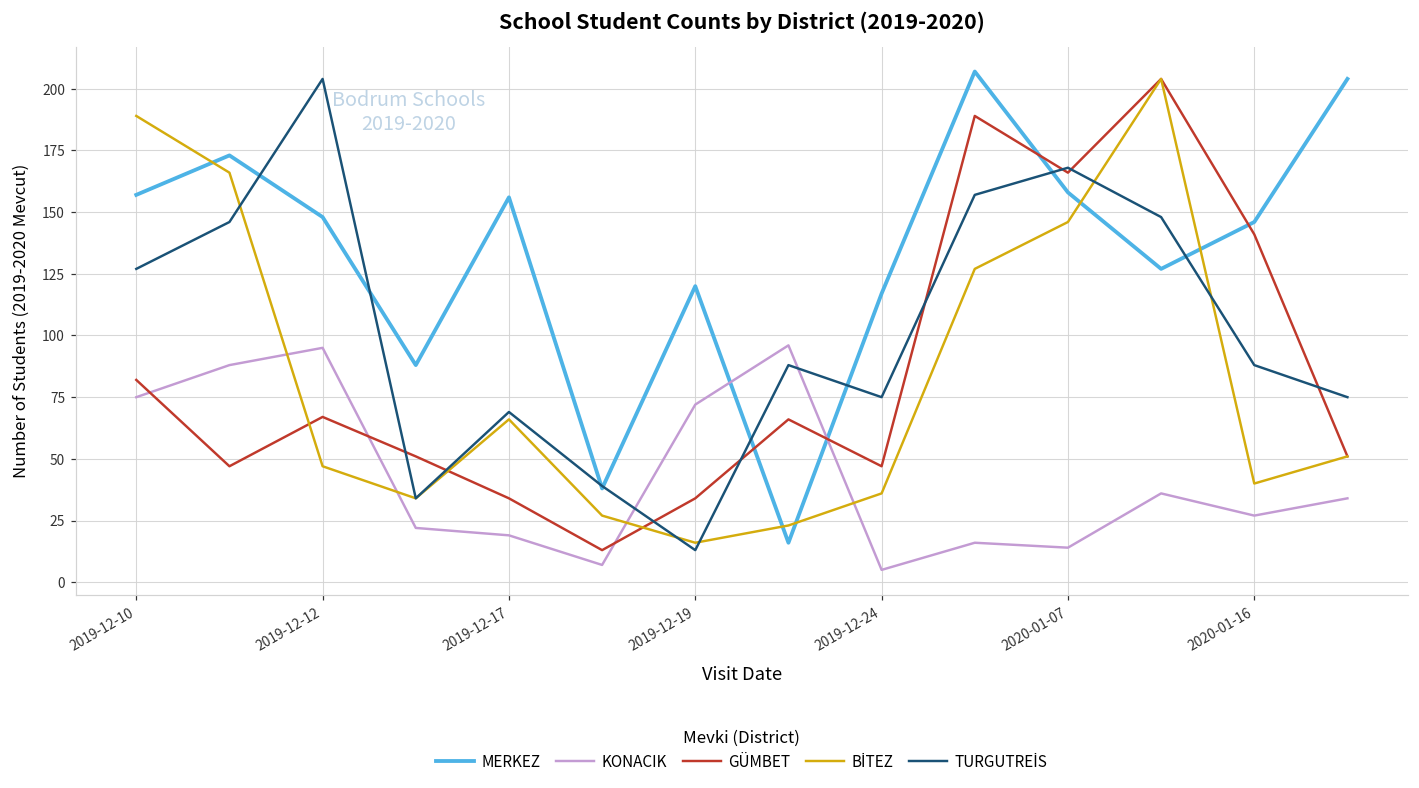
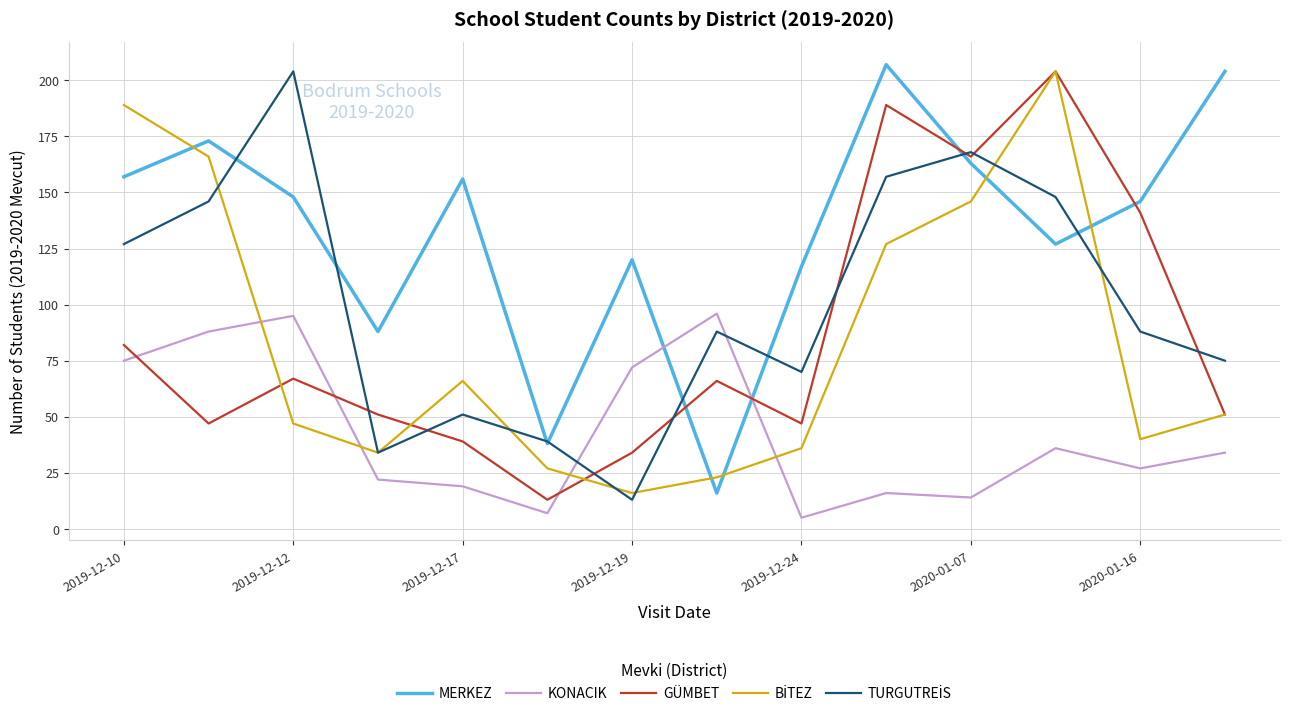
GÜMBET, 2019-12-17: 34 -> 39
TURGUTREİS, 2019-12-17: 69 -> 51
TURGUTREİS, 2019-12-24: 75 -> 70
MERKEZ, 2020-01-07: 158 -> 163
